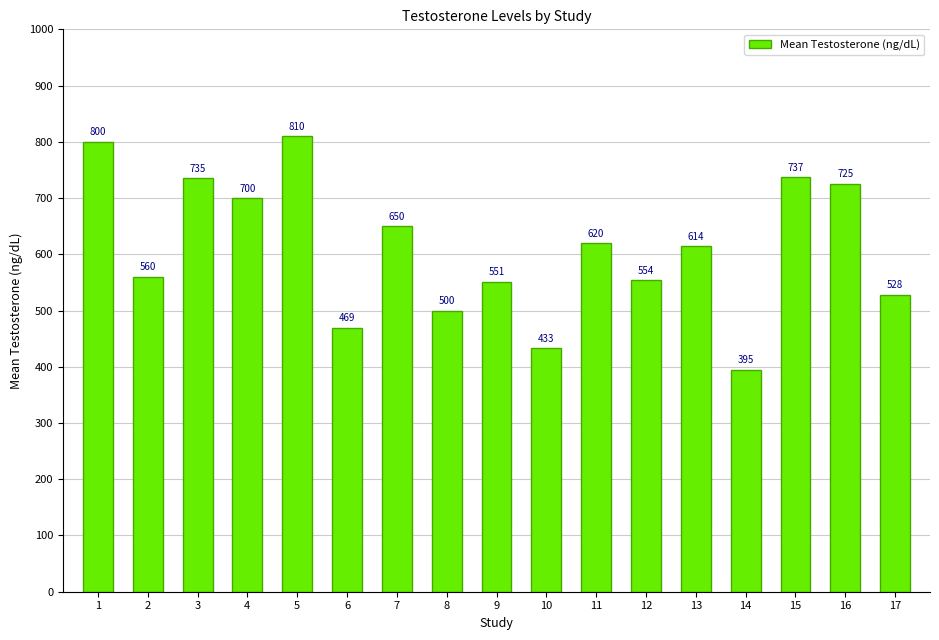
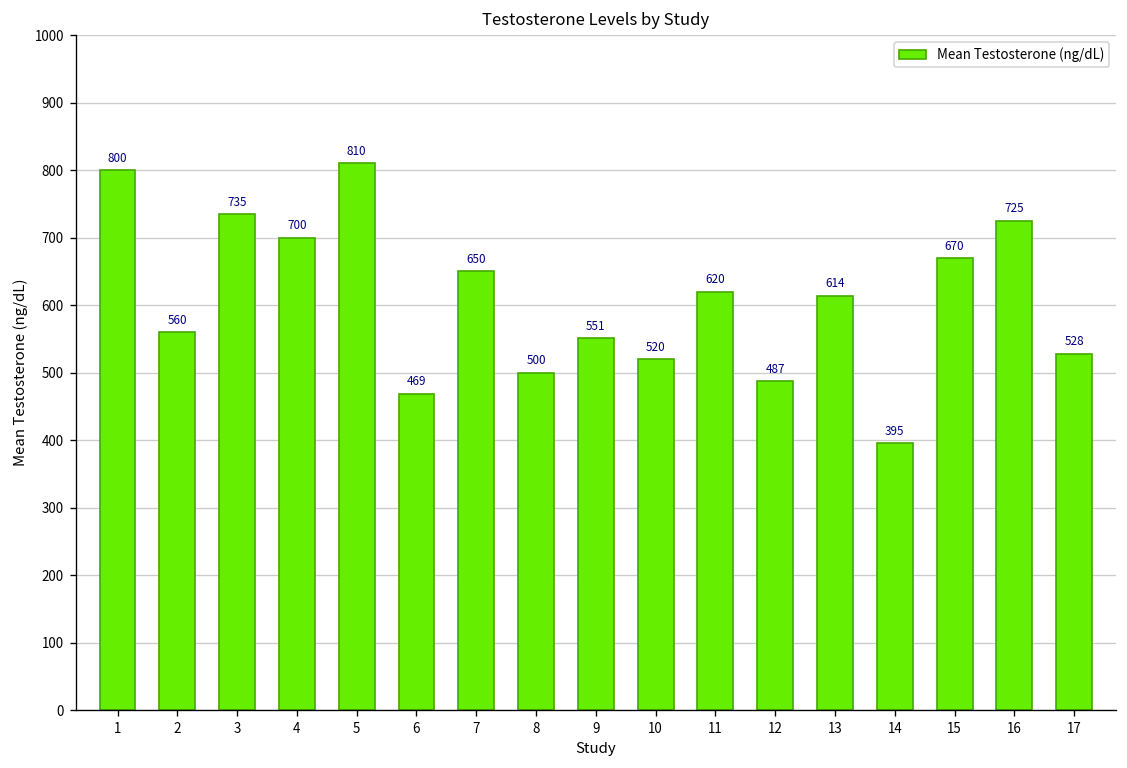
10: 433 -> 520
12: 554 -> 487
15: 737 -> 670
